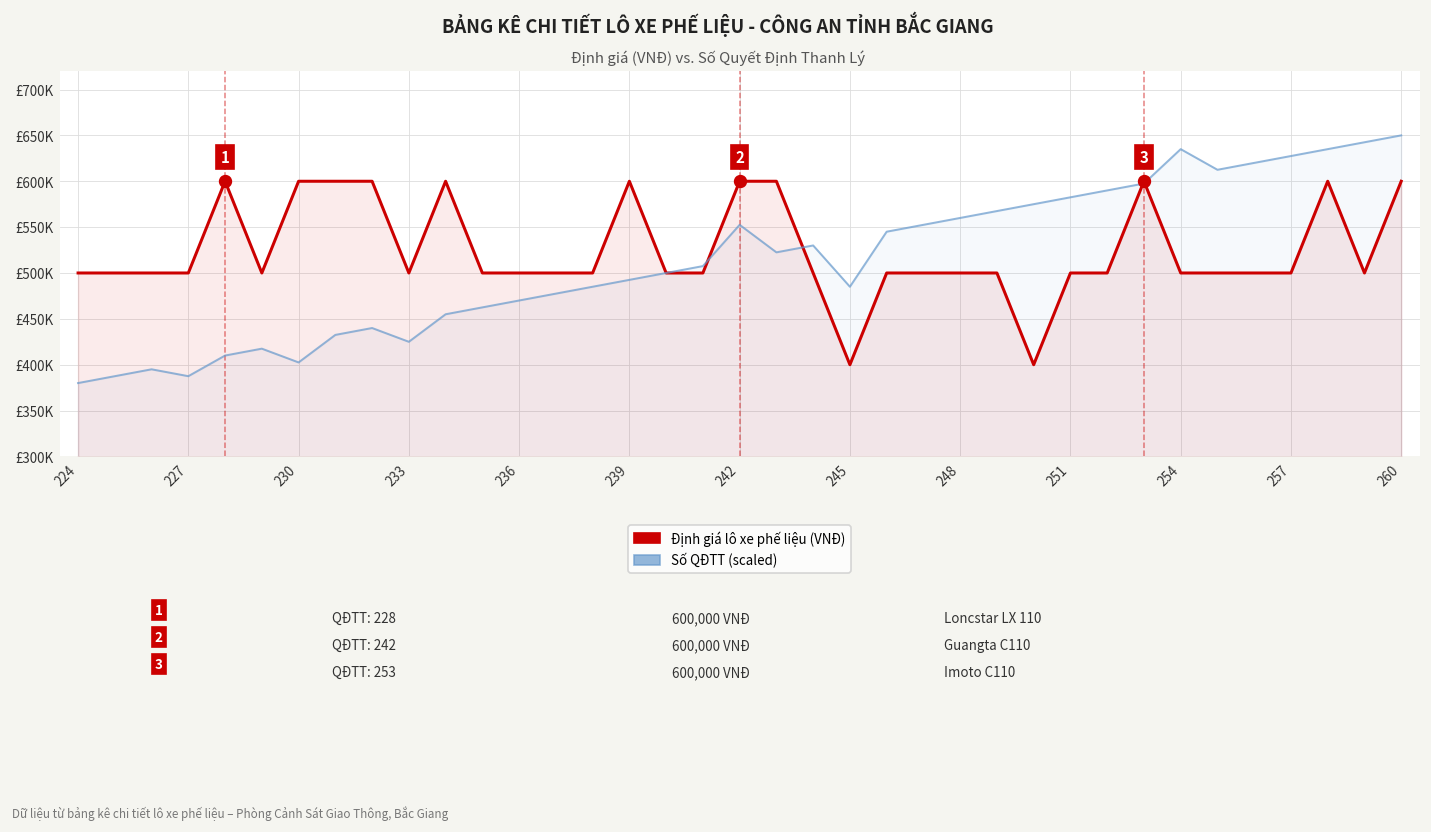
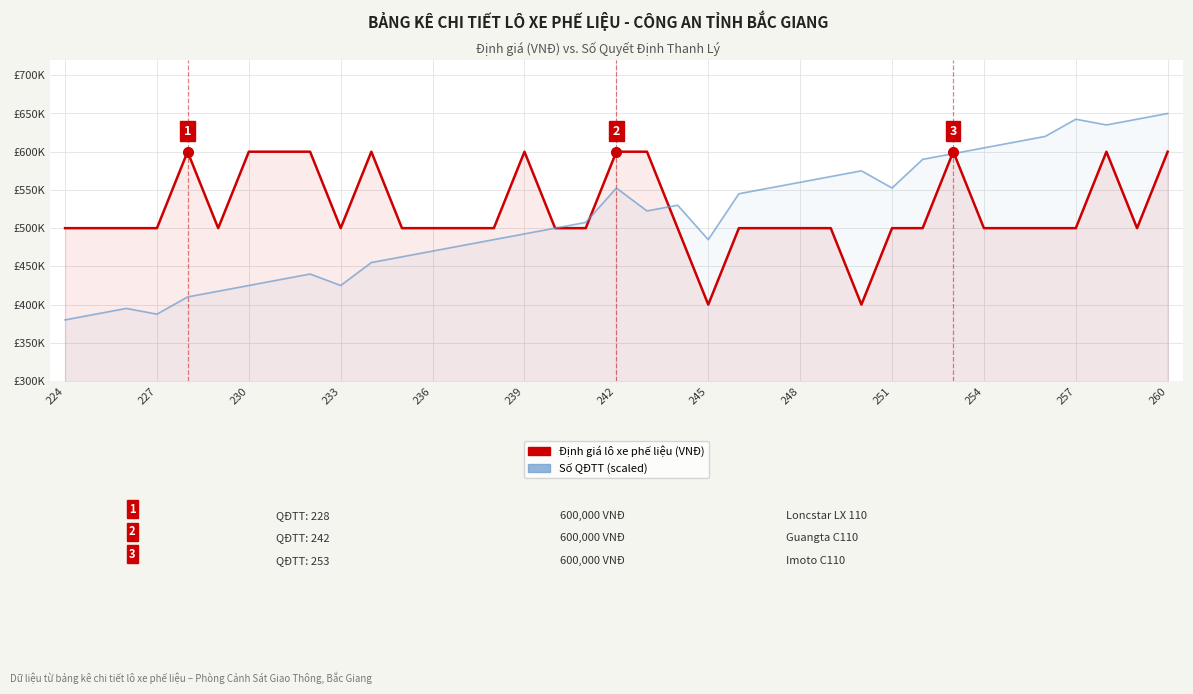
Số QĐTT (scaled), 230: £400000 -> £430000
Số QĐTT (scaled), 251: £580000 -> £550000
Số QĐTT (scaled), 254: £640000 -> £610000
Số QĐTT (scaled), 257: £630000 -> £640000
